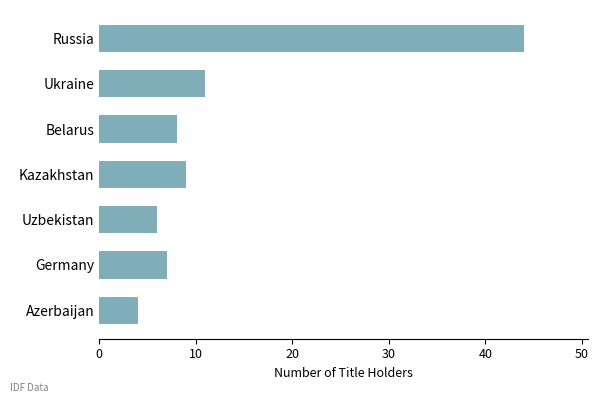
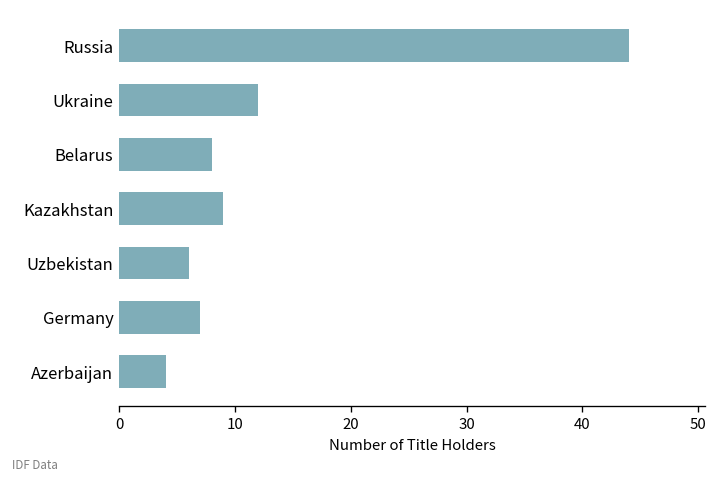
Ukraine: 11 -> 12
